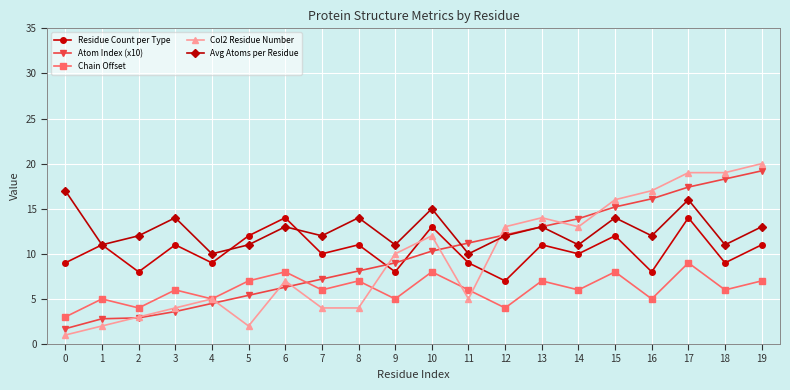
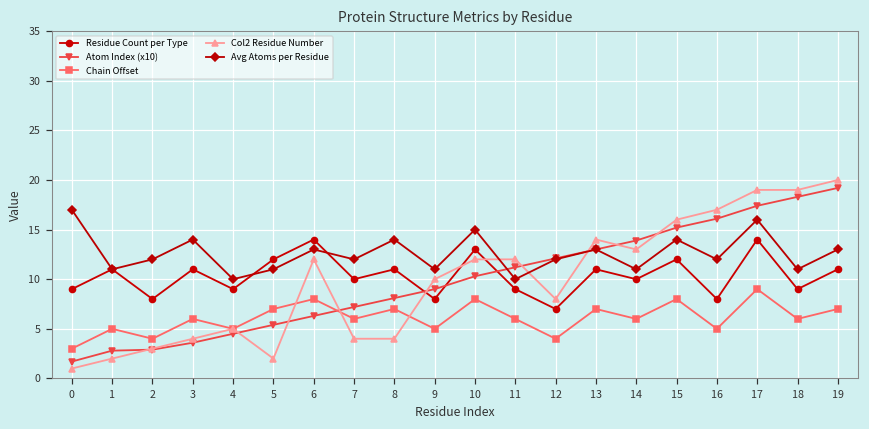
Col2 Residue Number, 6: 7 -> 12
Col2 Residue Number, 11: 5 -> 12
Col2 Residue Number, 12: 13 -> 8
